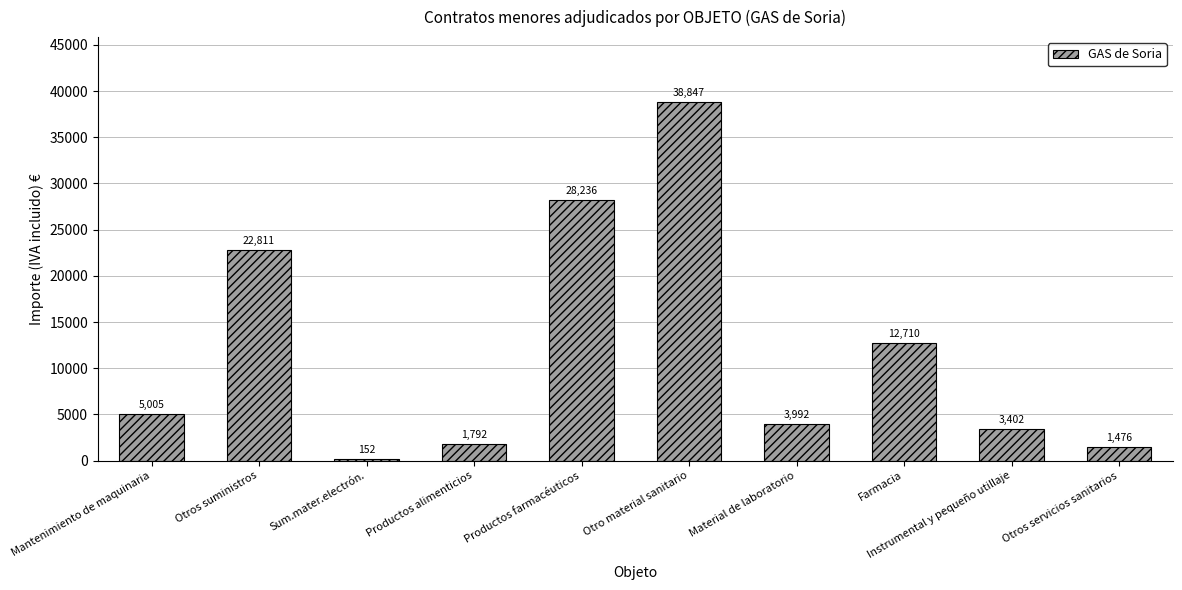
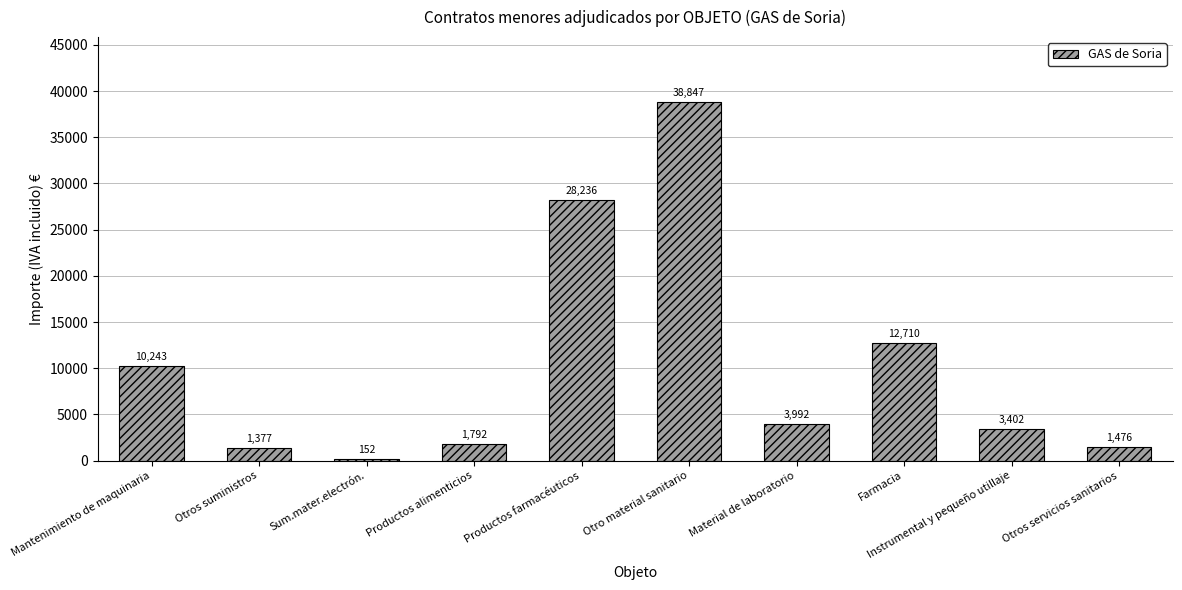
Mantenimiento de maquinaria: 5,005 -> 10,243
Otros suministros: 22,811 -> 1,377
